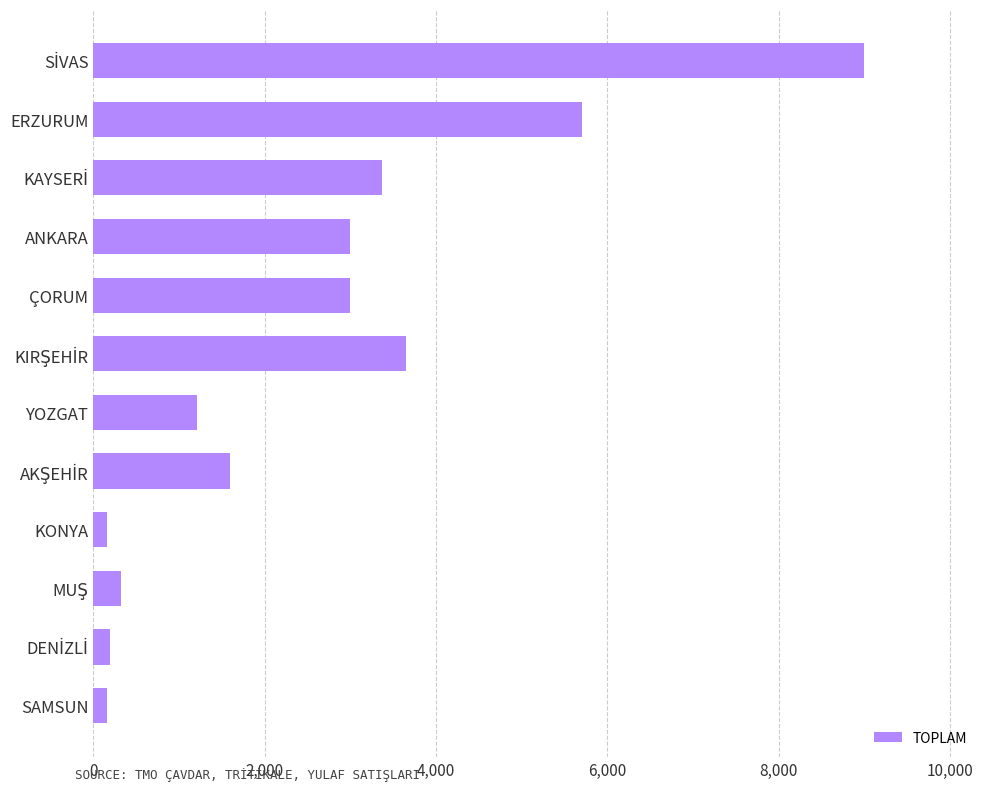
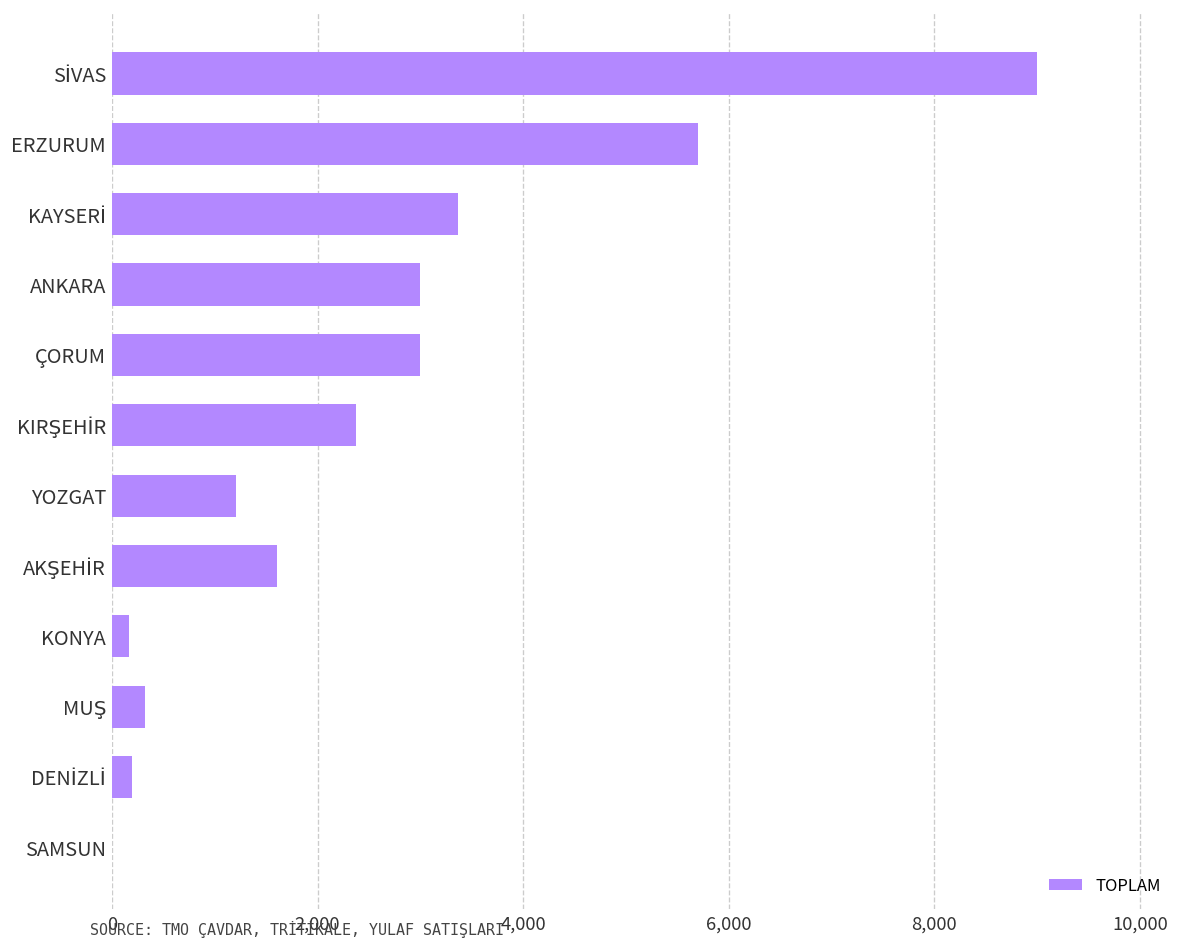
KIRŞEHİR: 3,600 -> 2,400
SAMSUN: 200 -> 0
